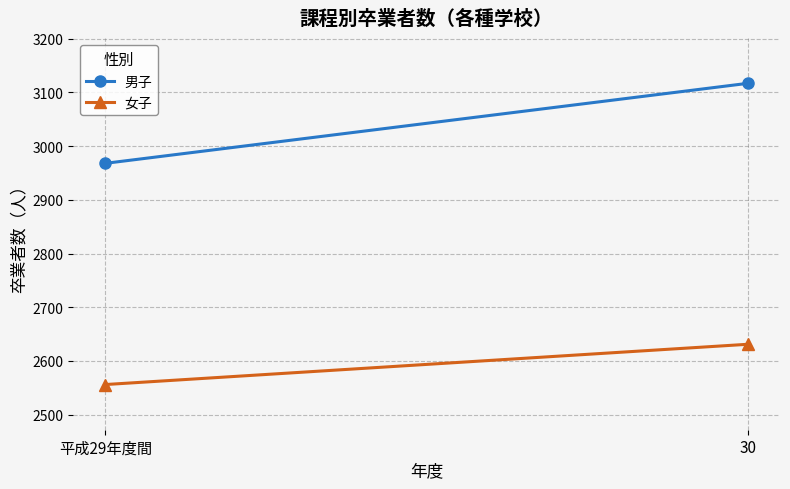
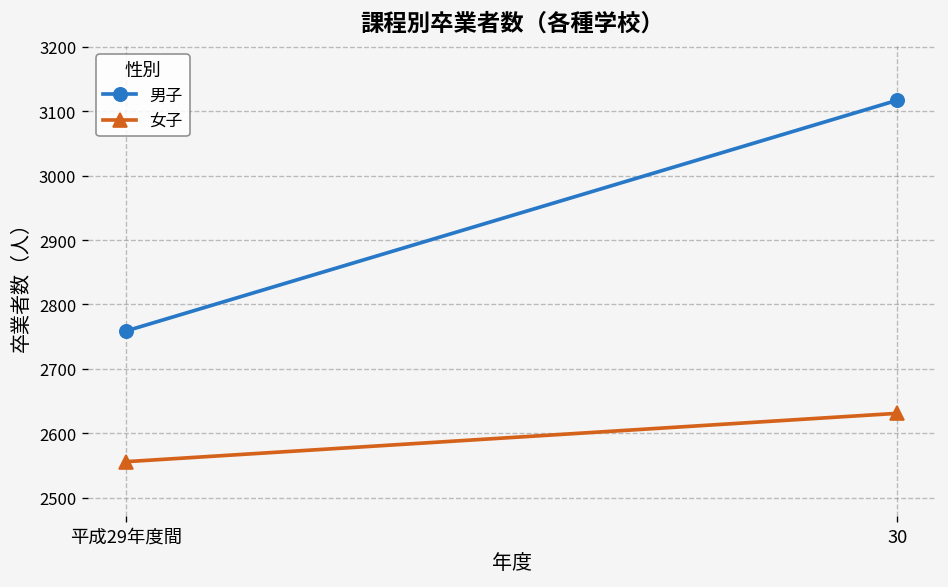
男子, 平成29年度間: 2970 -> 2760
